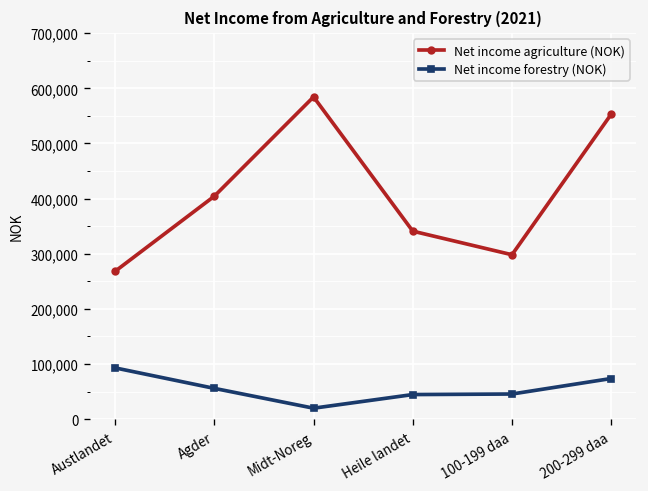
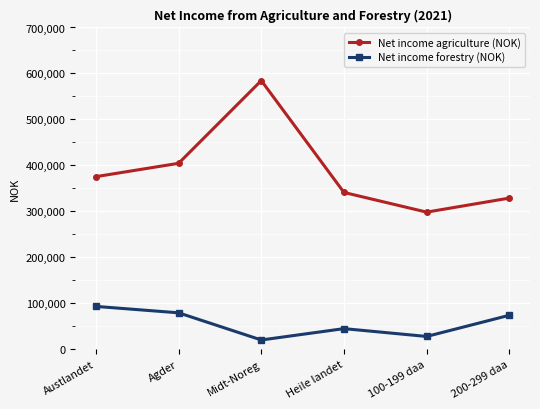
Net income agriculture (NOK), Austlandet: 270,000 -> 380,000
Net income forestry (NOK), Agder: 60,000 -> 80,000
Net income forestry (NOK), 100-199 daa: 50,000 -> 30,000
Net income agriculture (NOK), 200-299 daa: 550,000 -> 330,000
